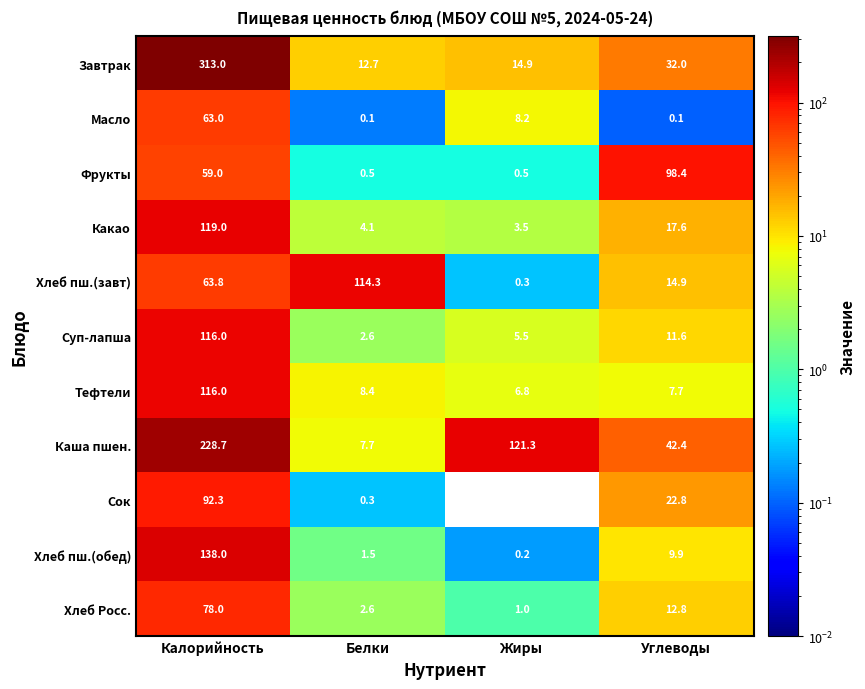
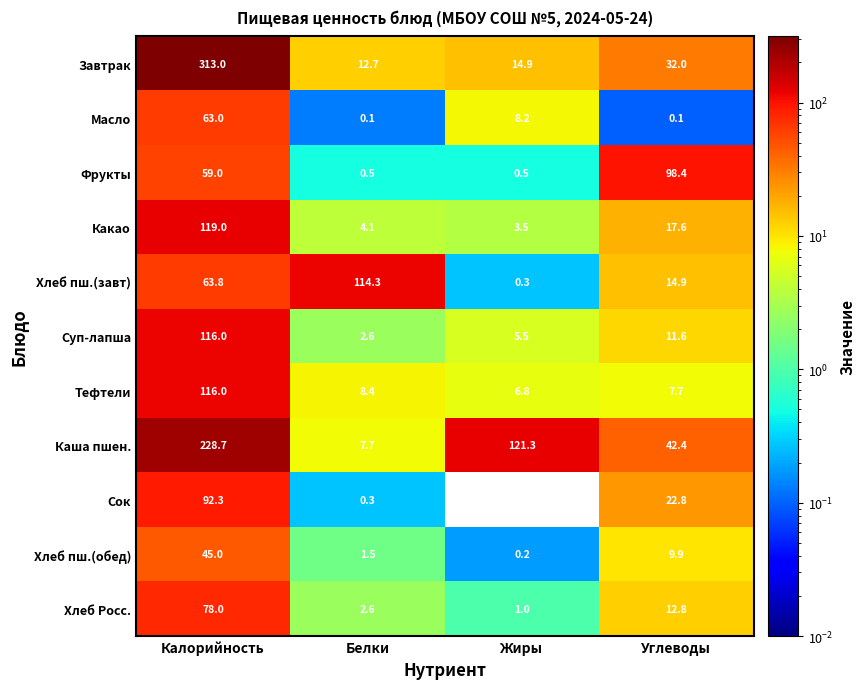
Хлеб пш.(обед), Калорийность: 138.0 -> 45.0
